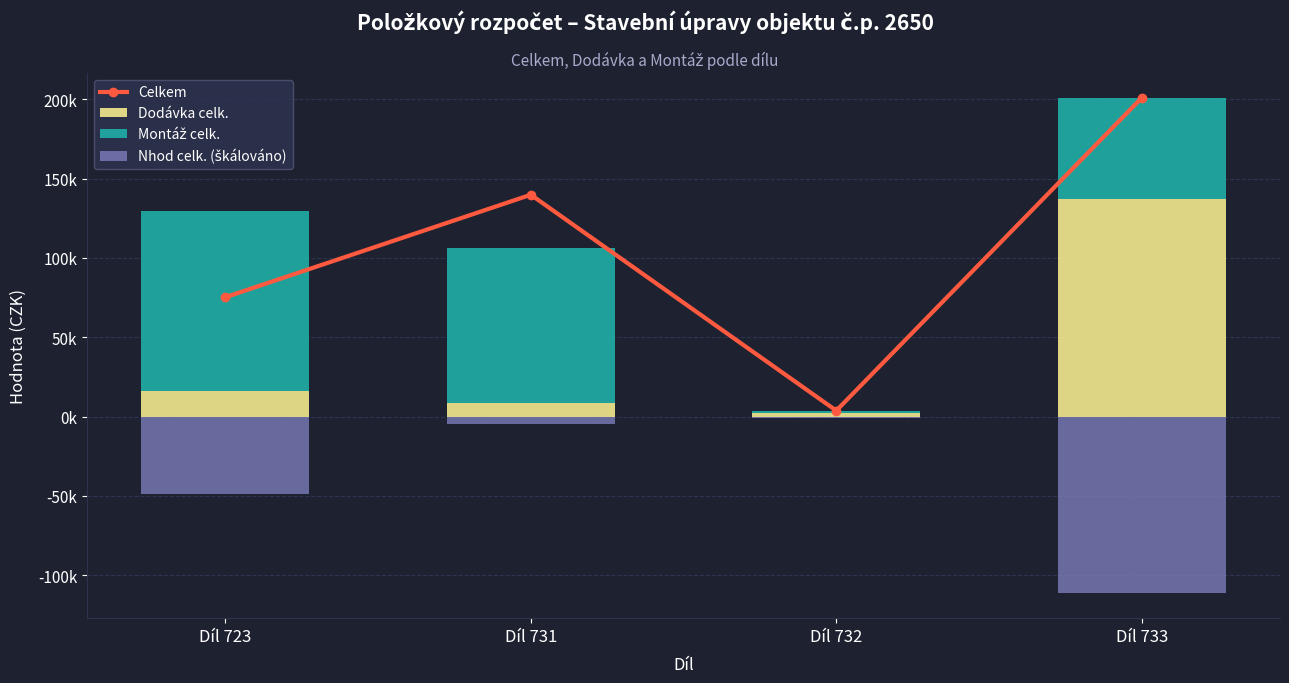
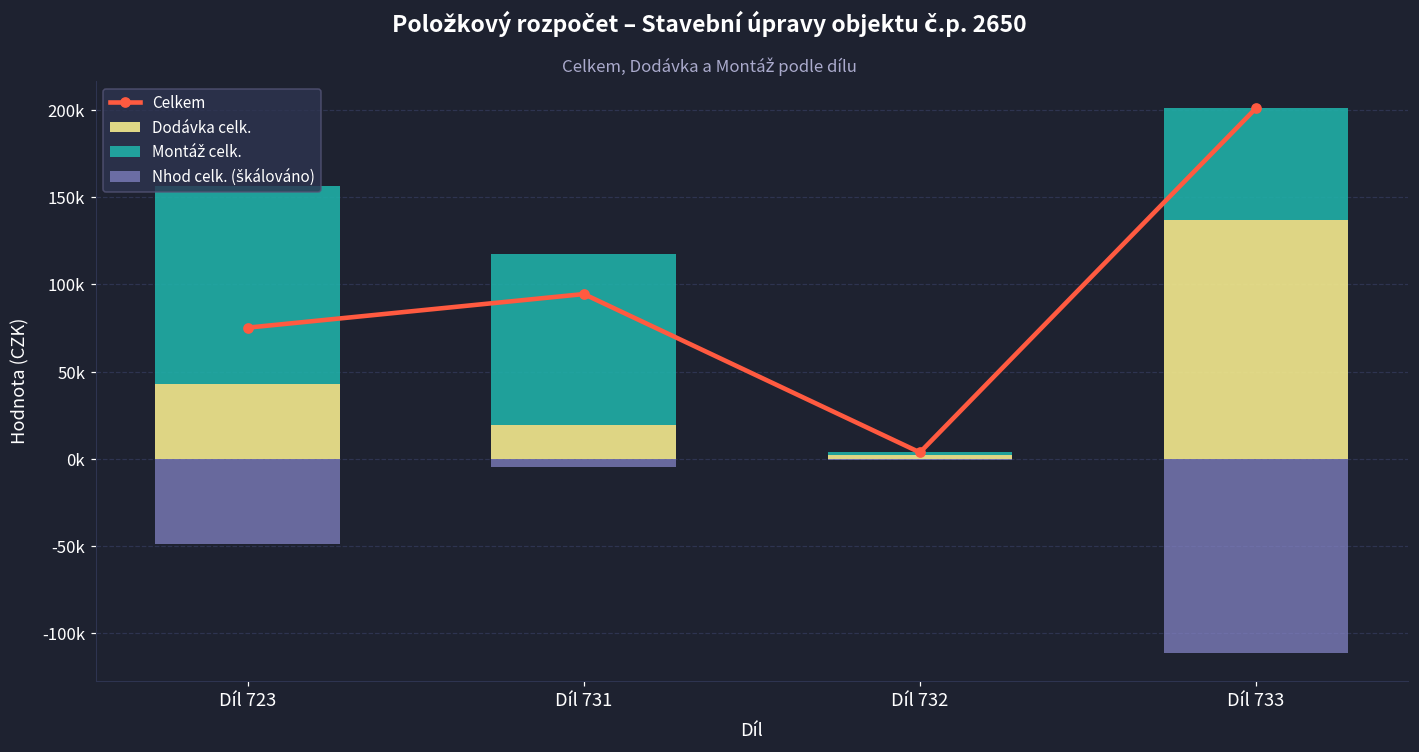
Dodávka celk., Díl 723: 16000 -> 43000
Celkem, Díl 731: 140000 -> 94000
Dodávka celk., Díl 731: 8000 -> 19000
